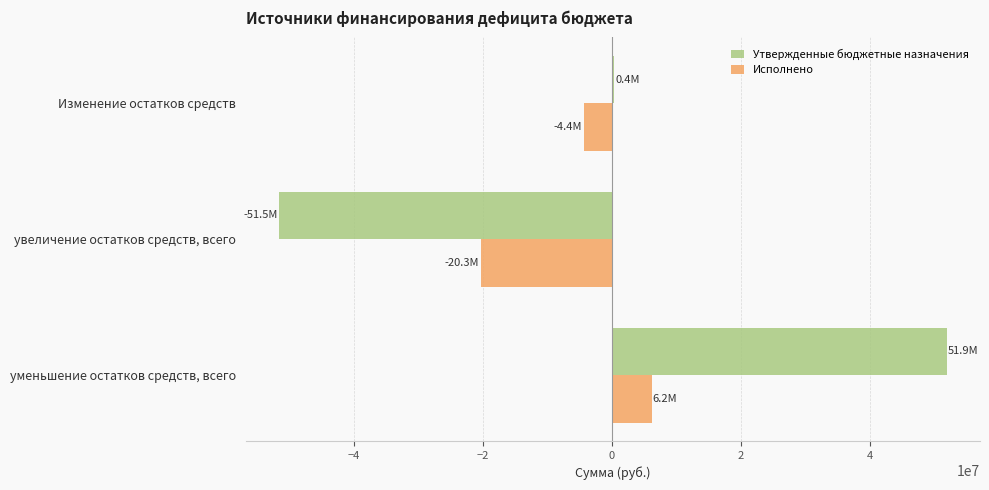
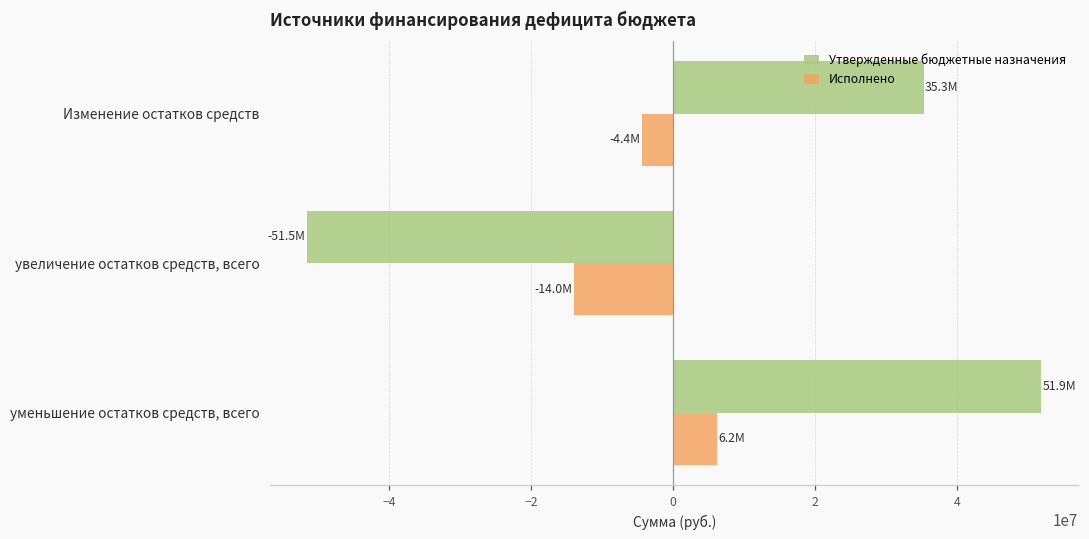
Утвержденные бюджетные назначения, Изменение остатков средств: 0.4M -> 35.3M
Исполнено, увеличение остатков средств, всего: -20.3M -> -14.0M
